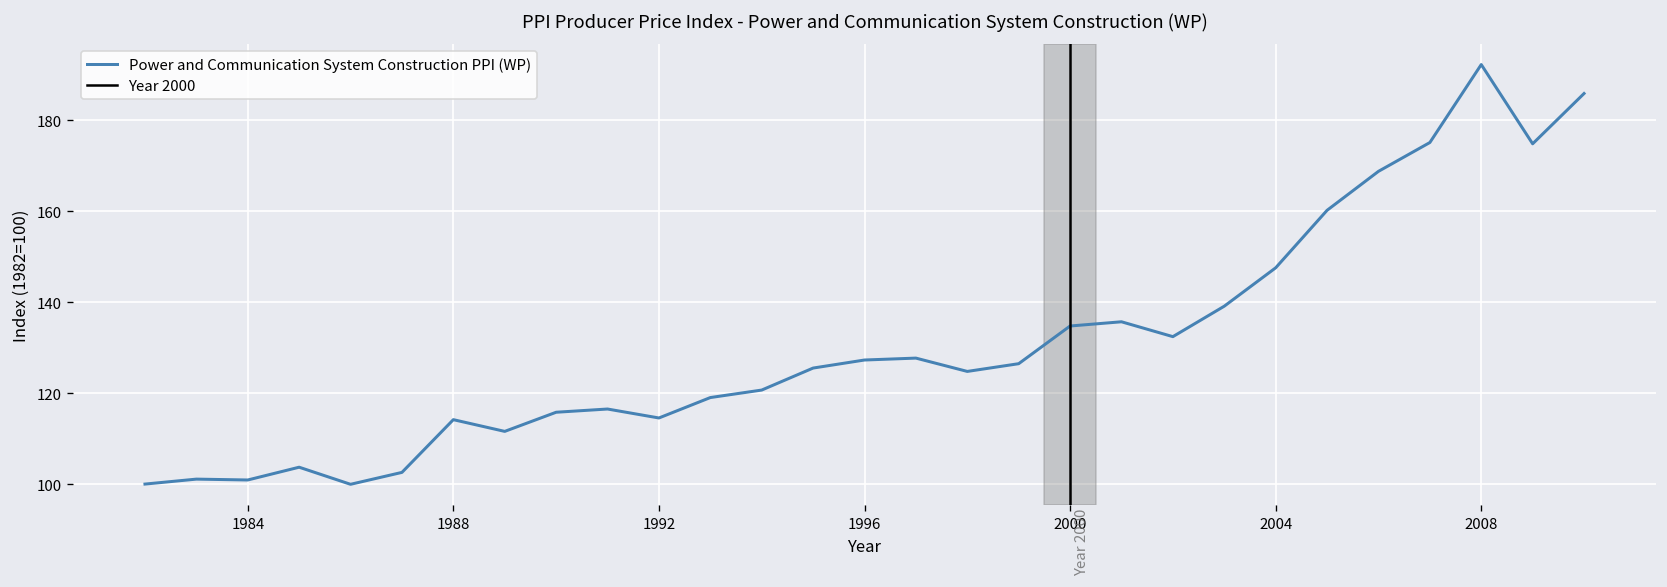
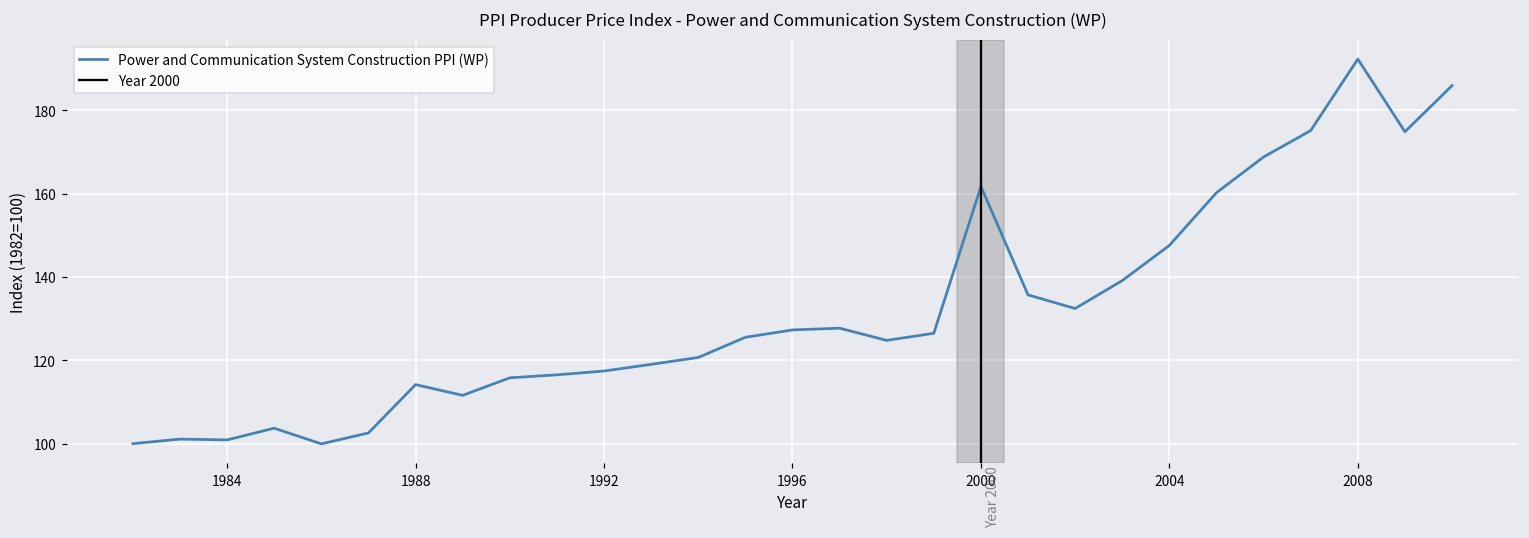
1992: 115 -> 117
2000: 135 -> 162
